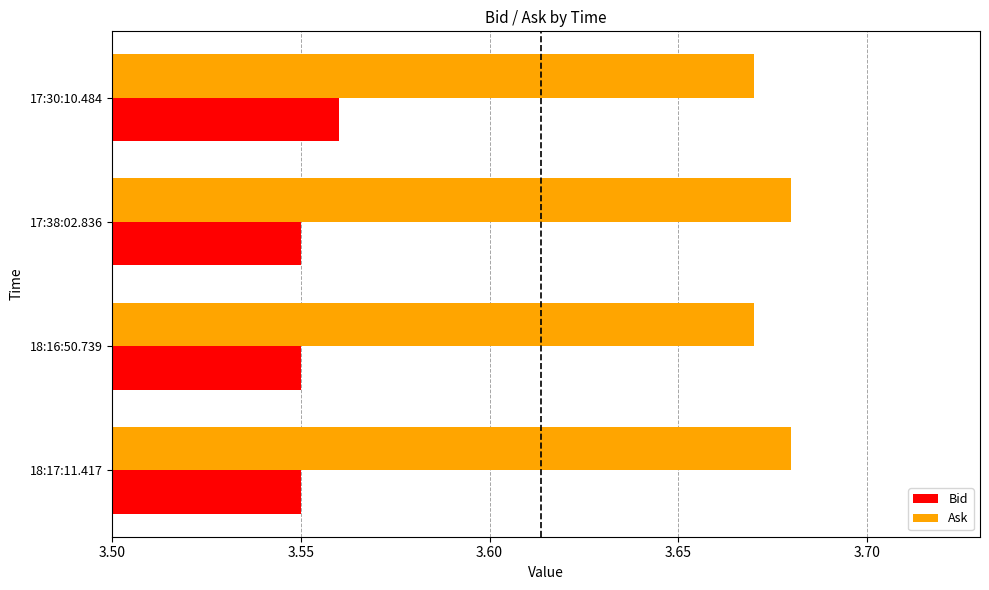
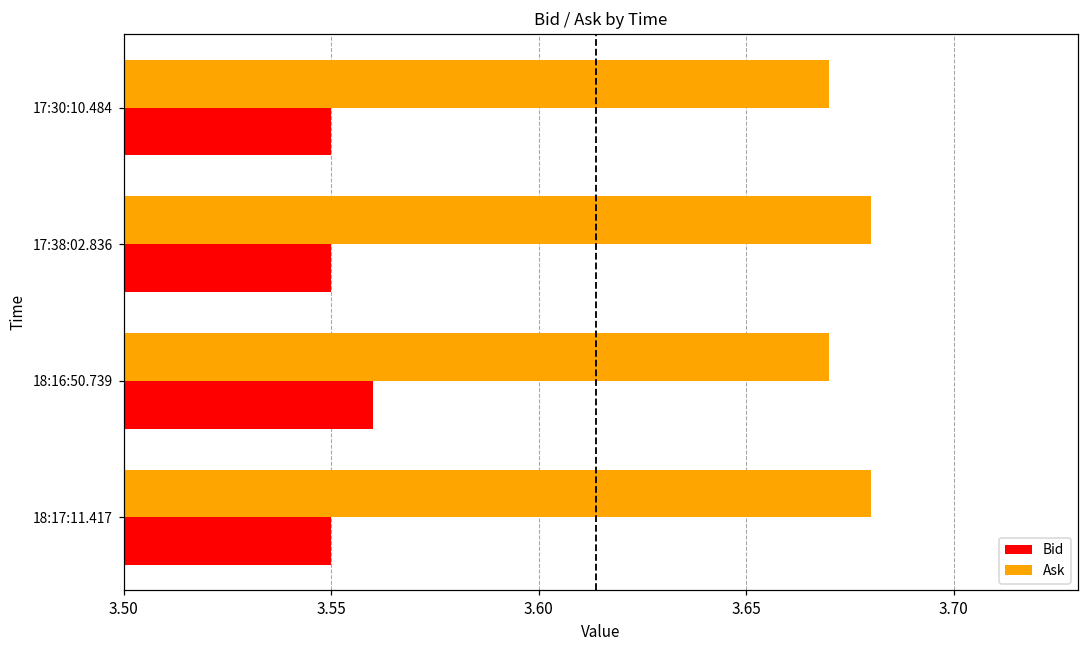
Bid, 17:30:10.484: 3.56 -> 3.55
Bid, 18:16:50.739: 3.55 -> 3.56
